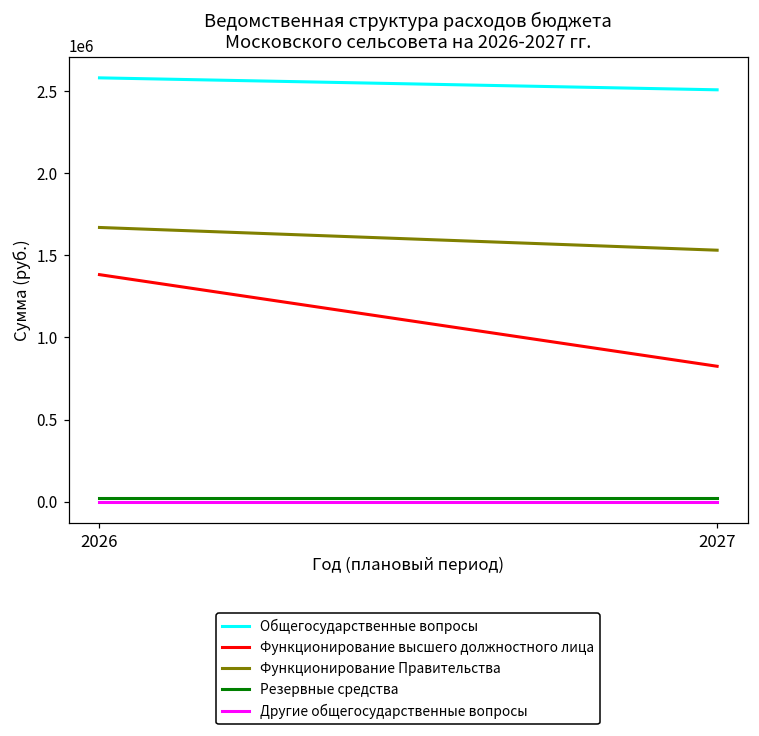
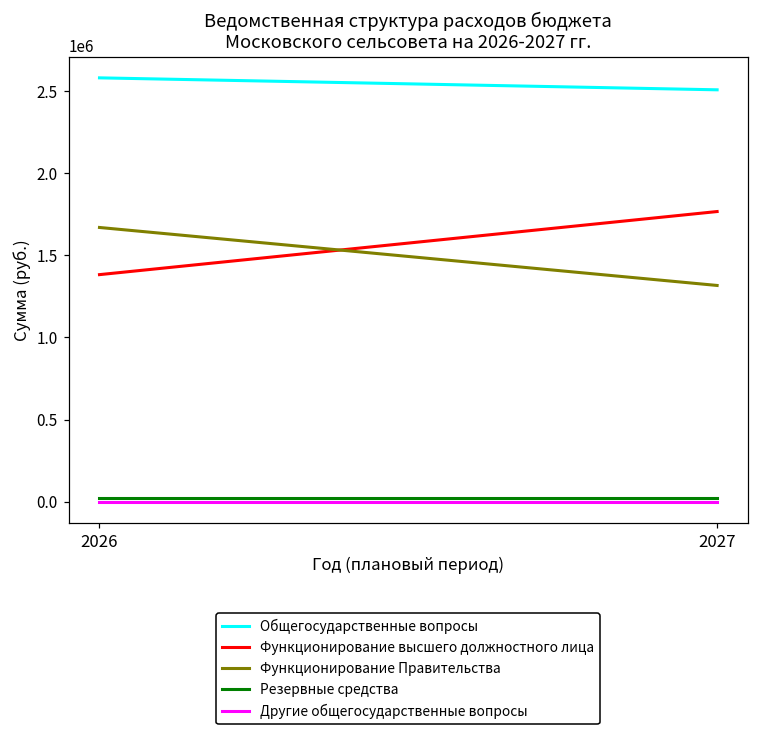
Функционирование высшего должностного лица, 2027: 820000 -> 1770000
Функционирование Правительства, 2027: 1530000 -> 1320000
